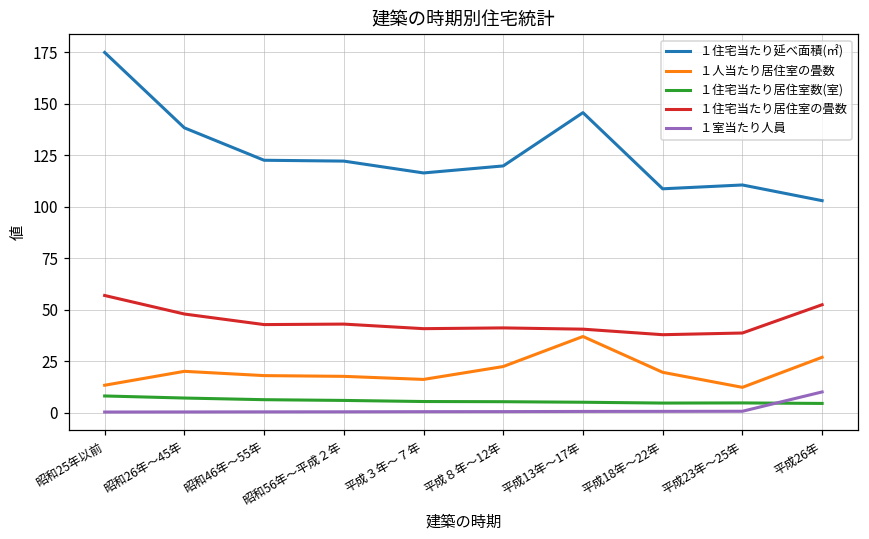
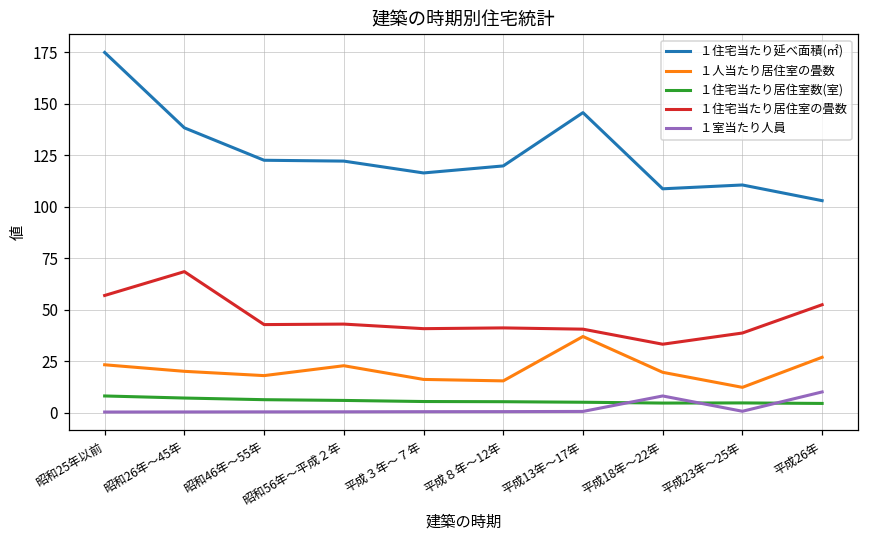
１人当たり居住室の畳数, 昭和25年以前: 13 -> 23
１住宅当たり居住室の畳数, 昭和26年～45年: 48 -> 68
１人当たり居住室の畳数, 昭和56年～平成２年: 18 -> 23
１人当たり居住室の畳数, 平成８年～12年: 22 -> 15
１住宅当たり居住室の畳数, 平成18年～22年: 38 -> 33
１室当たり人員, 平成18年～22年: 1 -> 8
